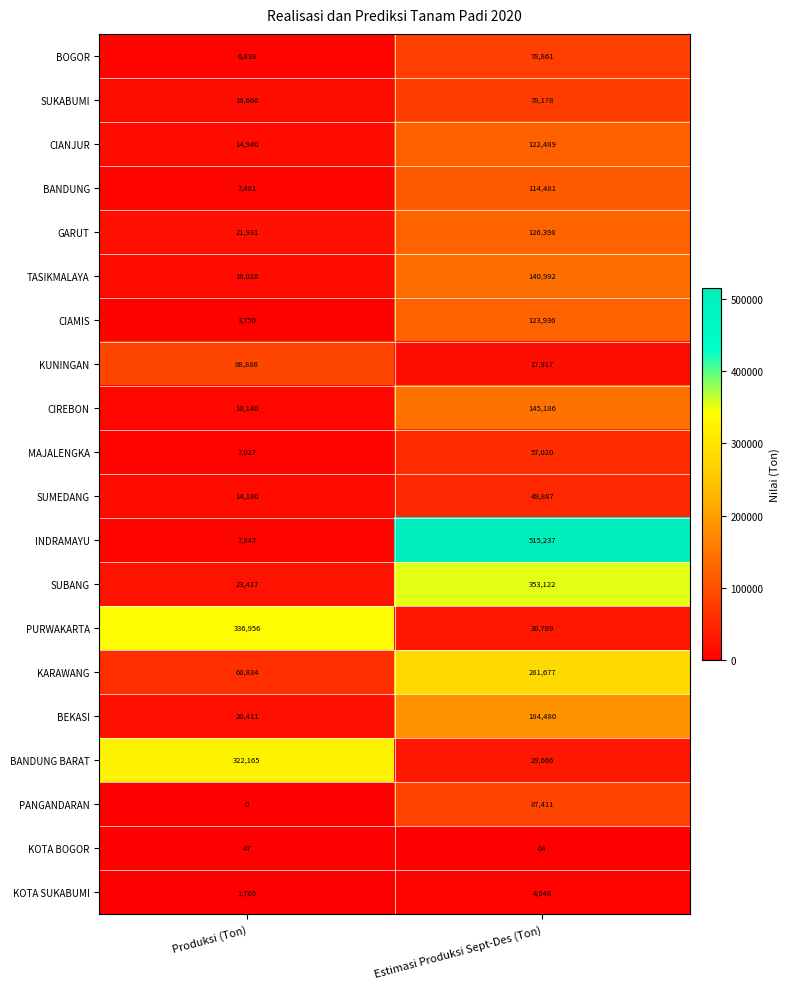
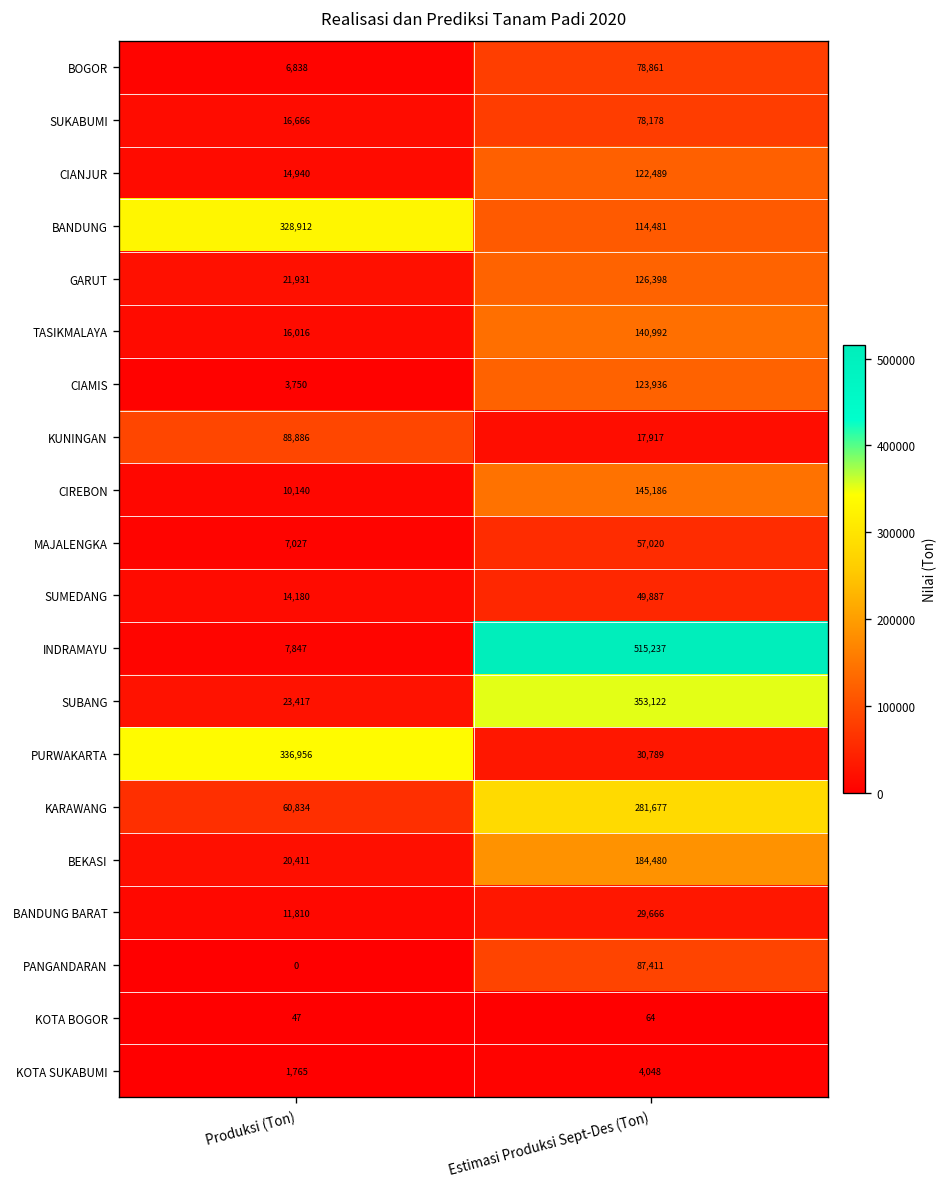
BANDUNG, Produksi (Ton): 7,481 -> 328,912
BANDUNG BARAT, Produksi (Ton): 322,165 -> 11,810
